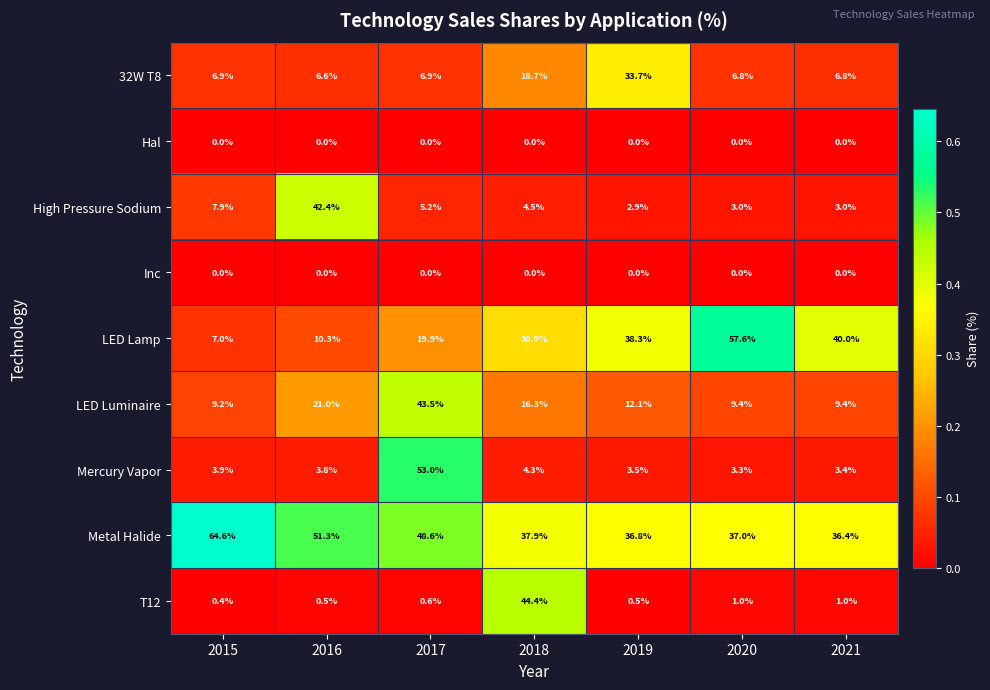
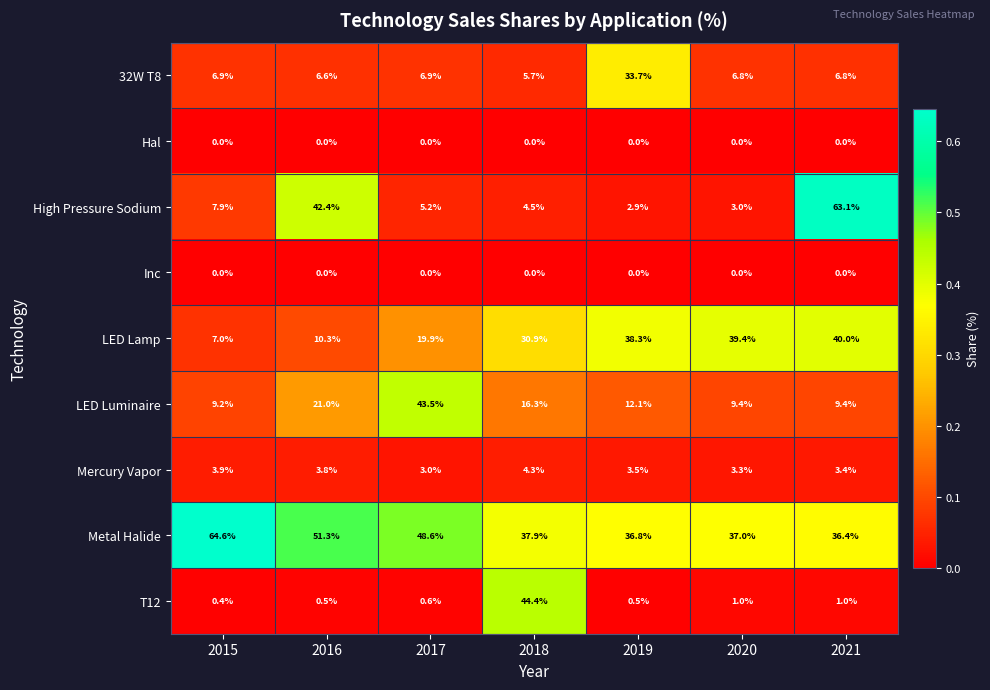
32W T8, 2018: 18.7% -> 5.7%
High Pressure Sodium, 2021: 3.0% -> 63.1%
LED Lamp, 2020: 57.6% -> 39.4%
Mercury Vapor, 2017: 53.0% -> 3.0%
